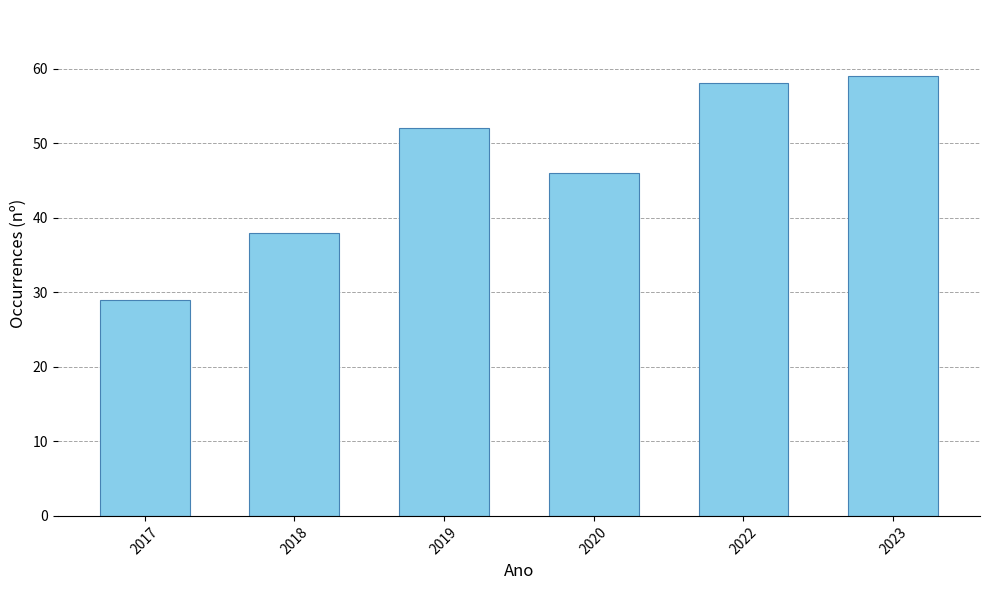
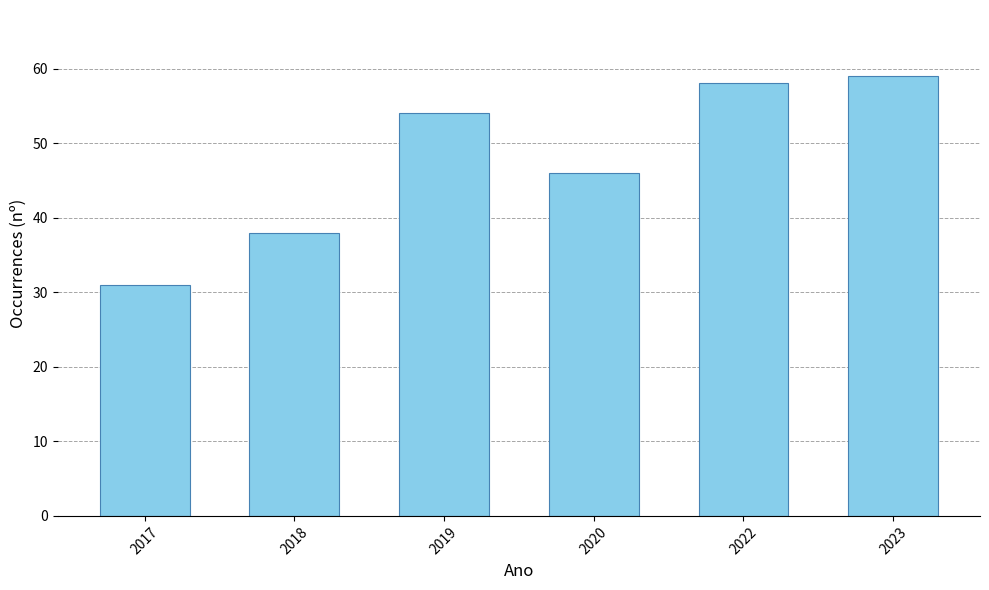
2017: 29 -> 31
2019: 52 -> 54
